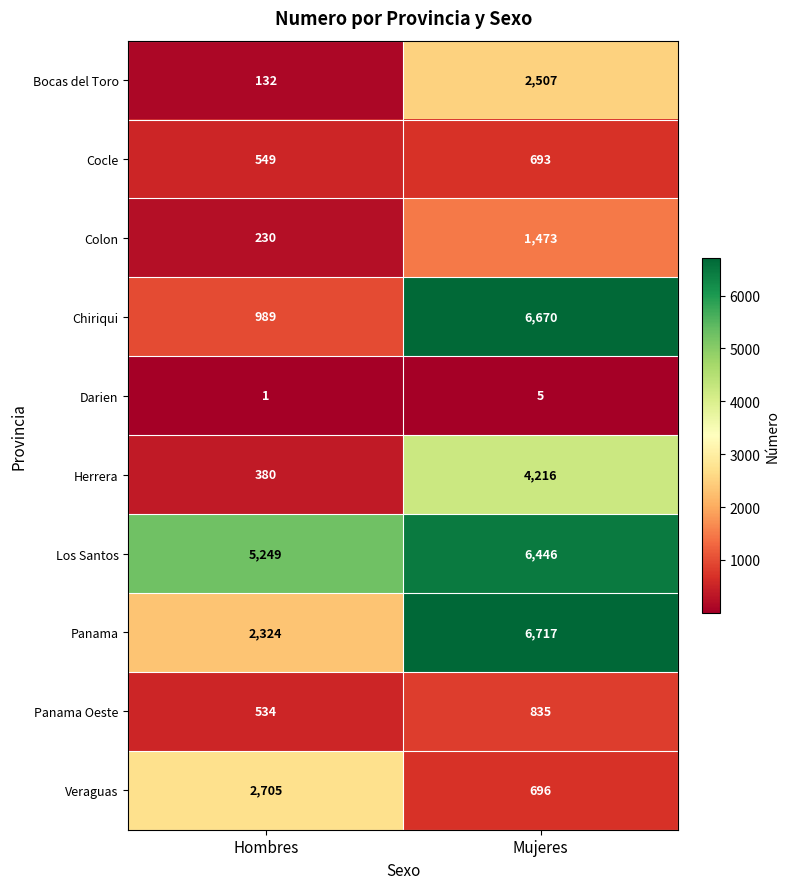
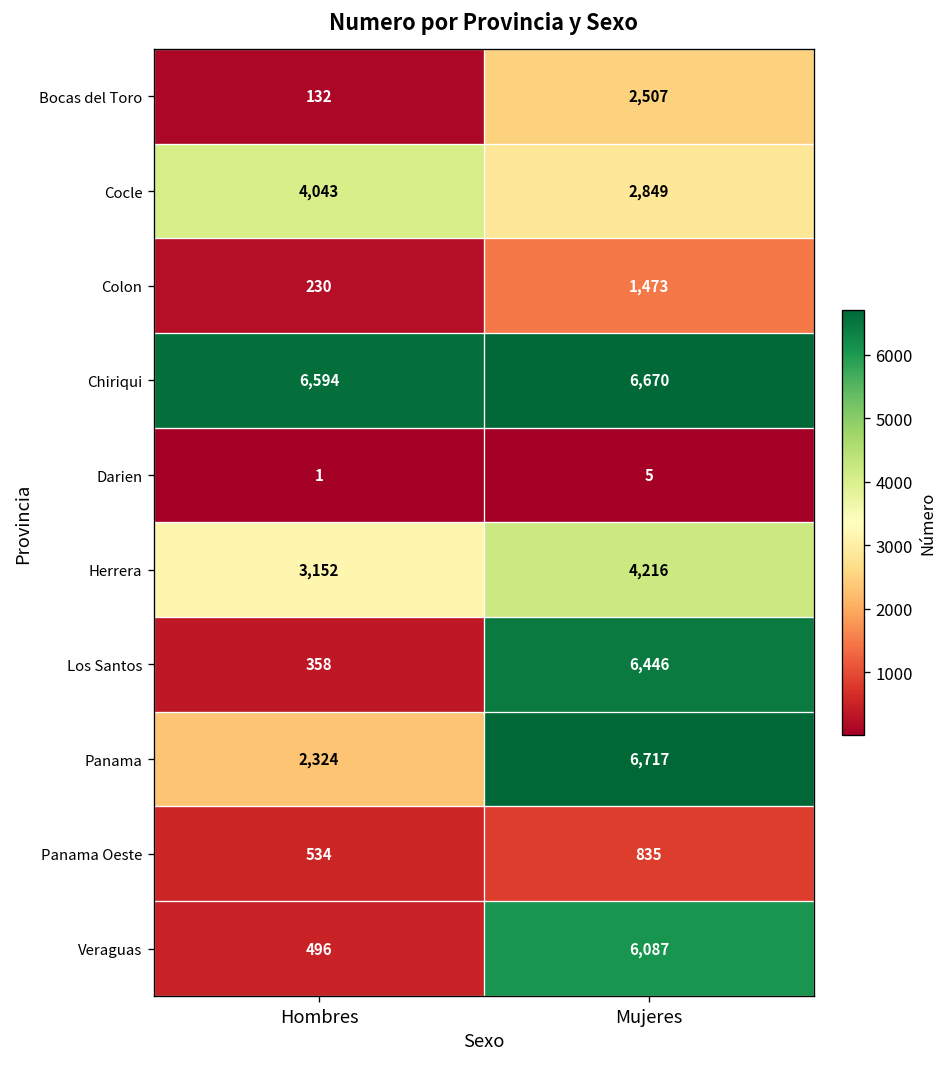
Cocle, Hombres: 549 -> 4,043
Cocle, Mujeres: 693 -> 2,849
Chiriqui, Hombres: 989 -> 6,594
Herrera, Hombres: 380 -> 3,152
Los Santos, Hombres: 5,249 -> 358
Veraguas, Hombres: 2,705 -> 496
Veraguas, Mujeres: 696 -> 6,087
